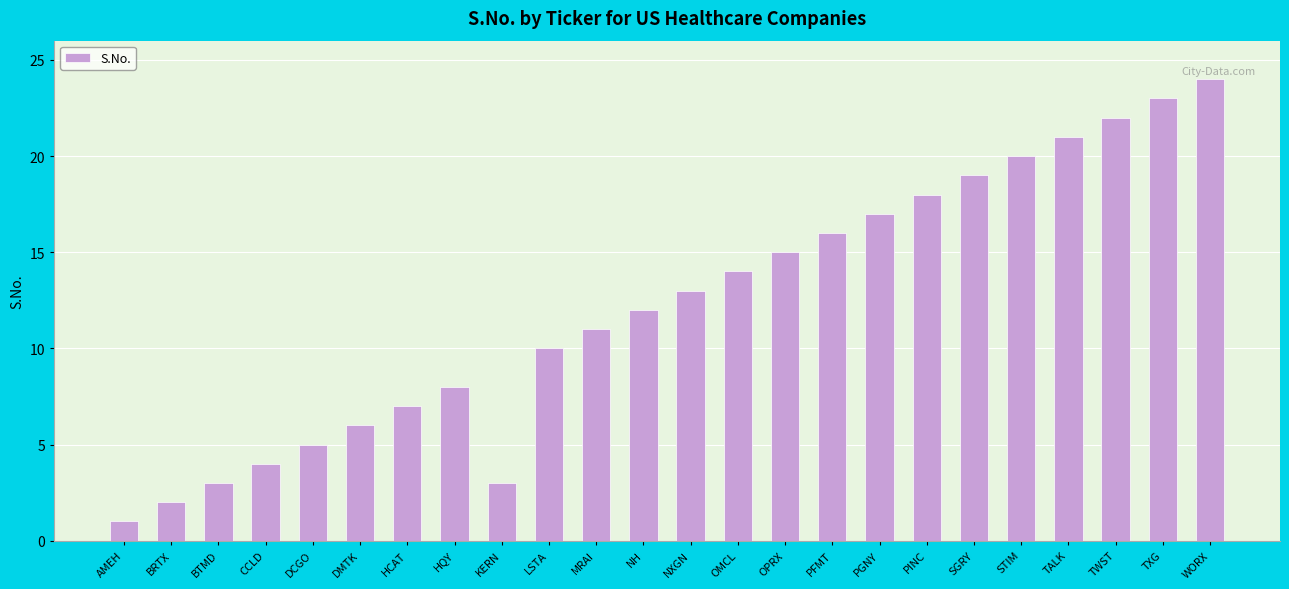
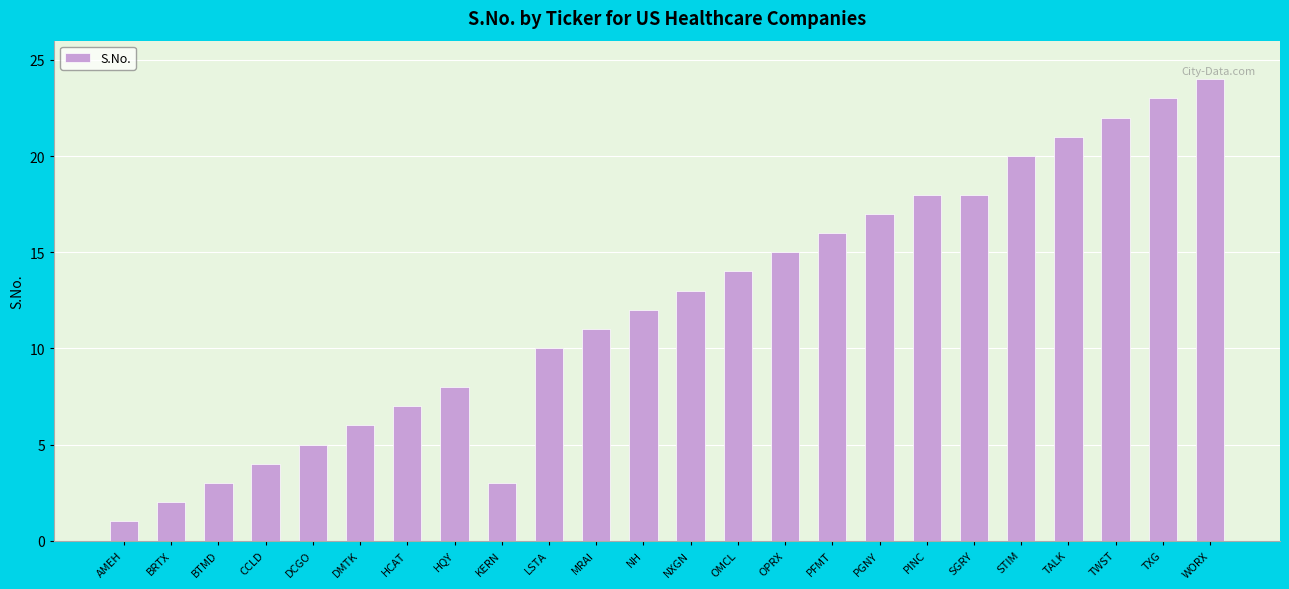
SGRY: 19 -> 18
